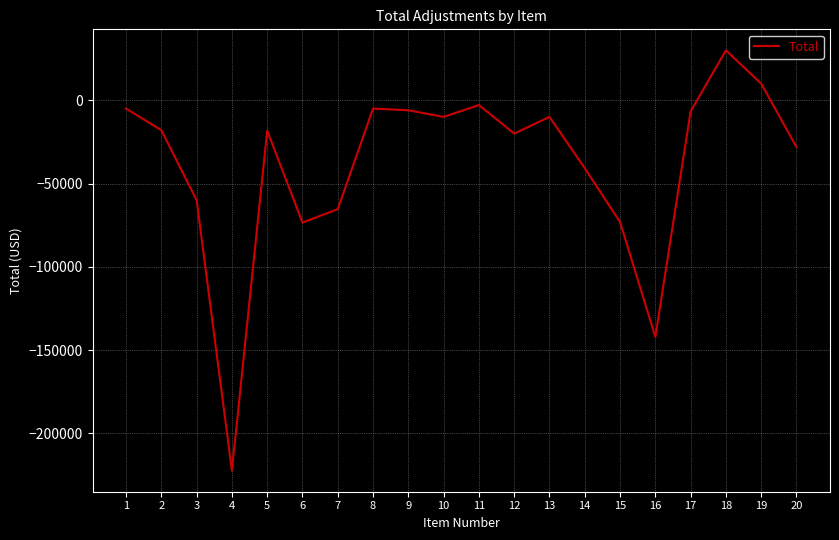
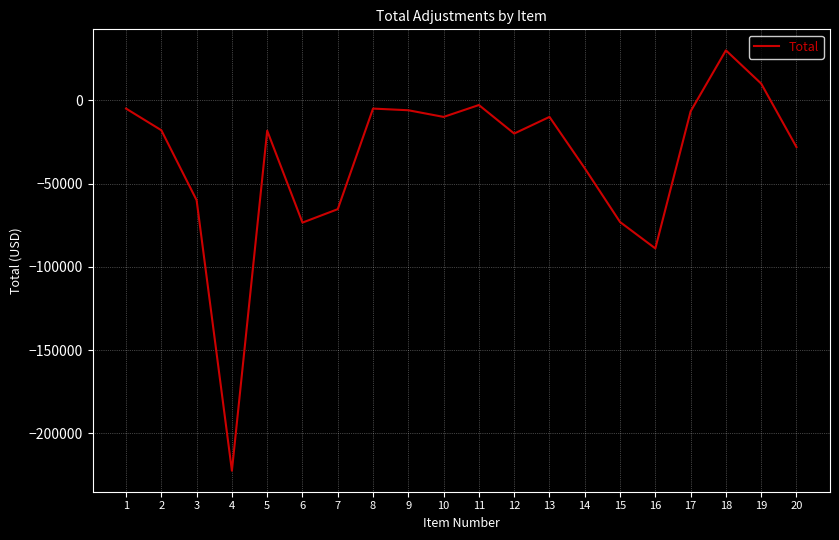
16: -142000 -> -89000
